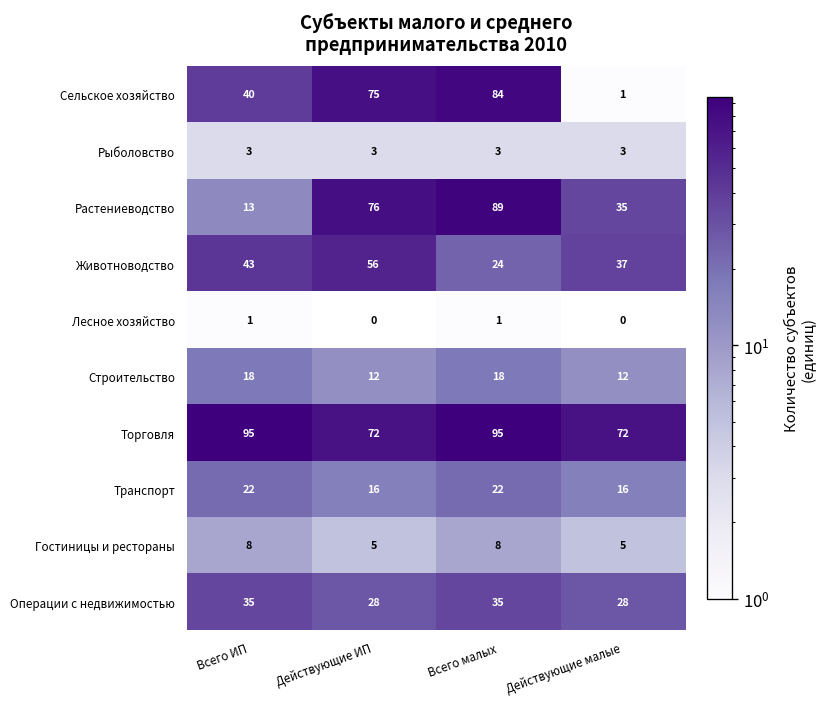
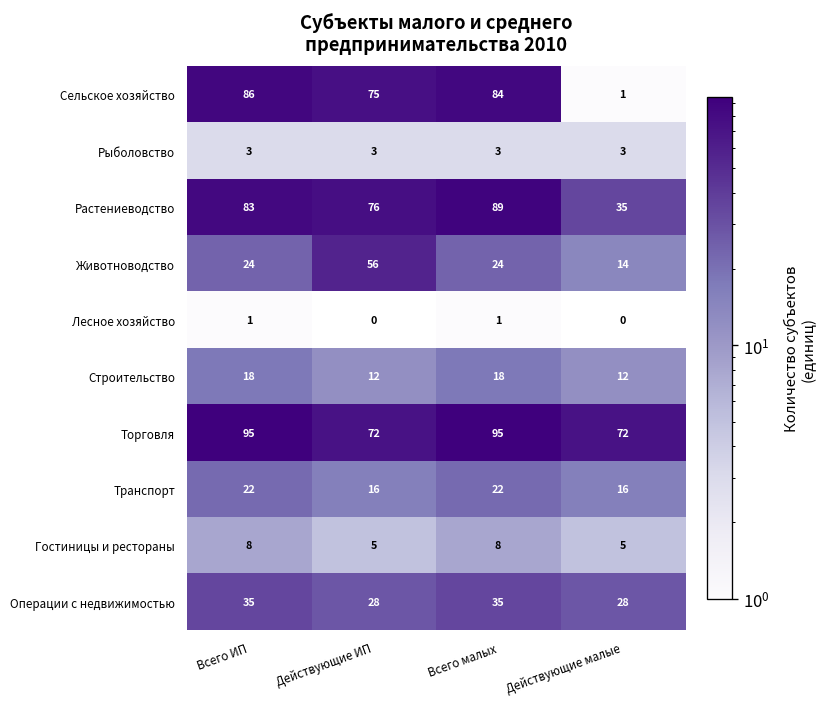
Сельское хозяйство, Всего ИП: 40 -> 86
Растениеводство, Всего ИП: 13 -> 83
Животноводство, Всего ИП: 43 -> 24
Животноводство, Действующие малые: 37 -> 14
